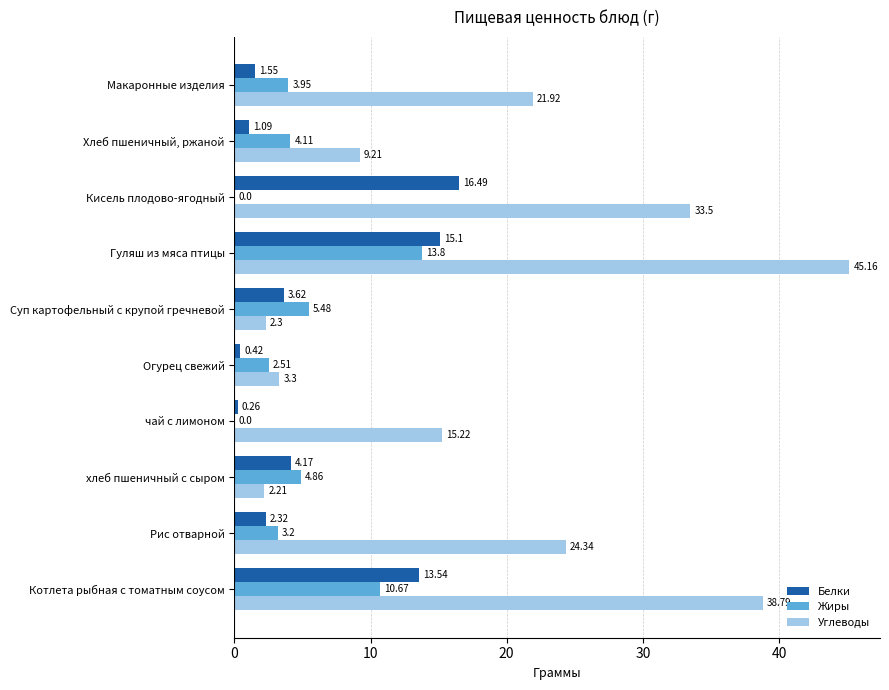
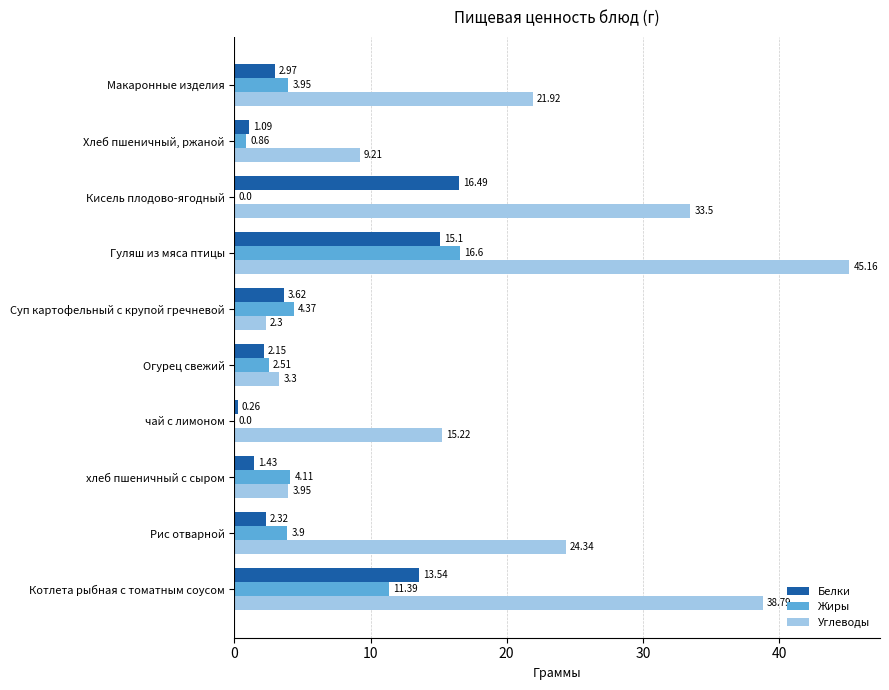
Белки, Макаронные изделия: 1.55 -> 2.97
Жиры, Хлеб пшеничный, ржаной: 4.11 -> 0.86
Жиры, Гуляш из мяса птицы: 13.8 -> 16.6
Жиры, Суп картофельный с крупой гречневой: 5.48 -> 4.37
Белки, Огурец свежий: 0.42 -> 2.15
Белки, хлеб пшеничный с сыром: 4.17 -> 1.43
Жиры, хлеб пшеничный с сыром: 4.86 -> 4.11
Углеводы, хлеб пшеничный с сыром: 2.21 -> 3.95
Жиры, Рис отварной: 3.2 -> 3.9
Жиры, Котлета рыбная с томатным соусом: 10.67 -> 11.39
